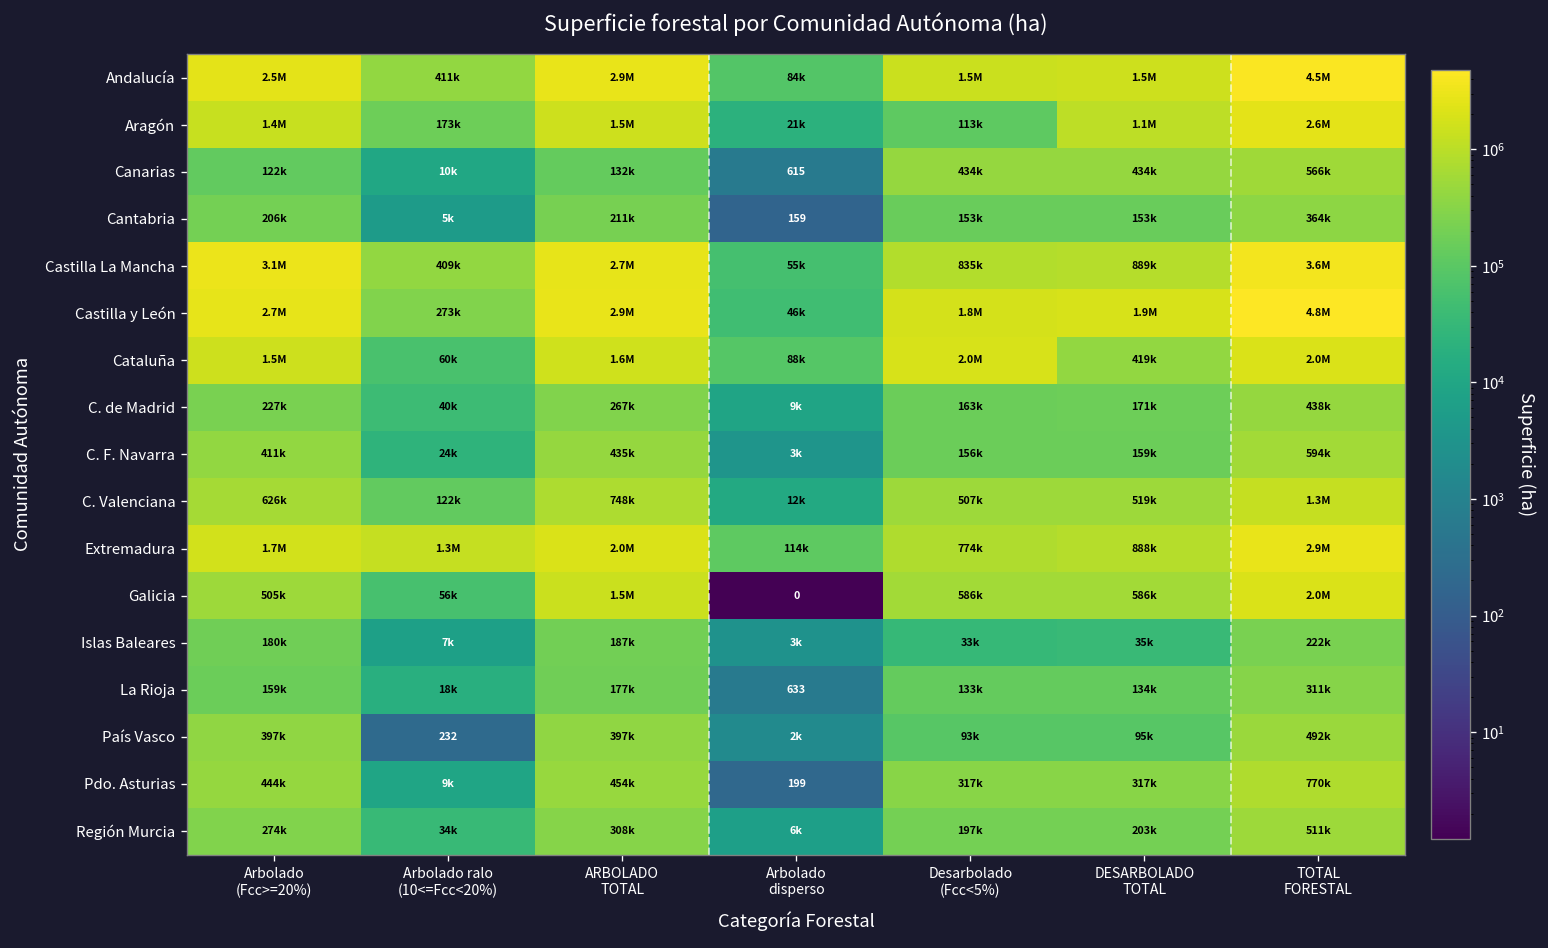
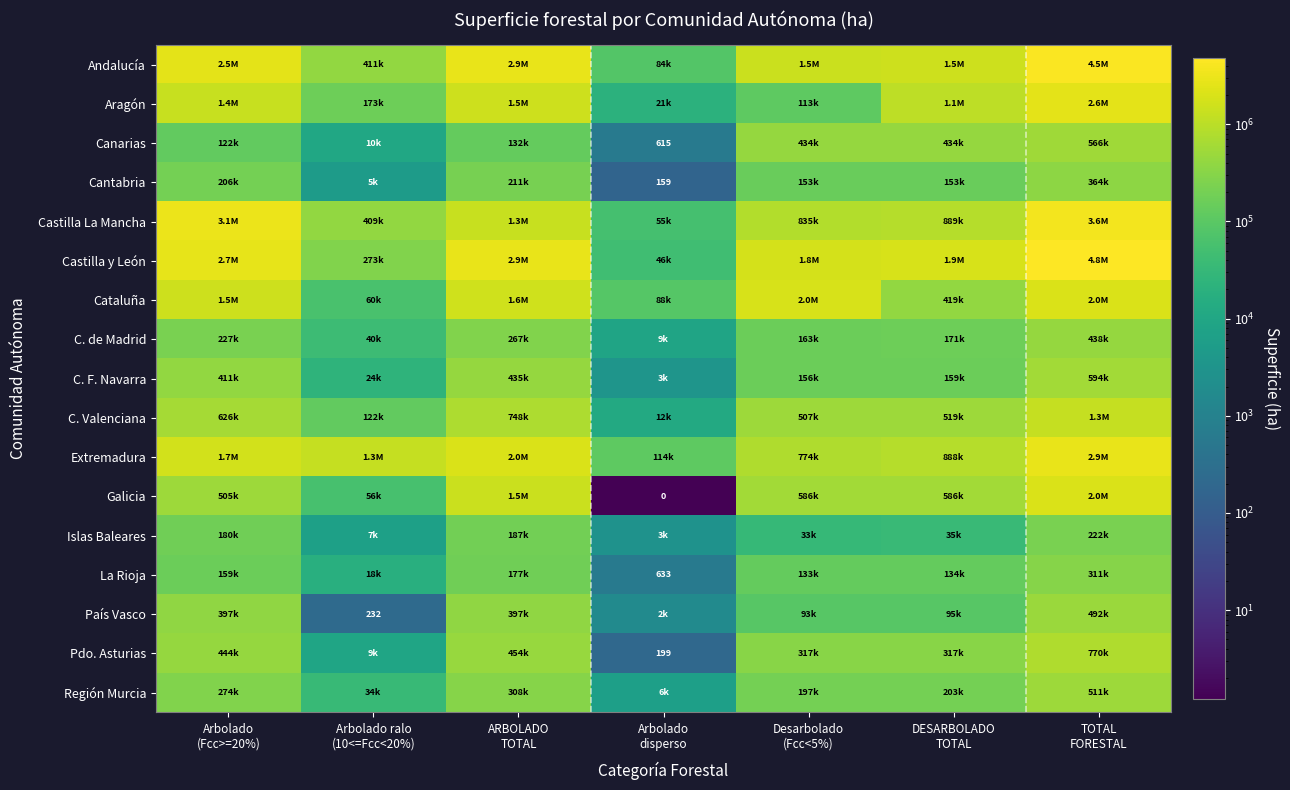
Castilla La Mancha, ARBOLADO TOTAL: 2.7M -> 1.3M
